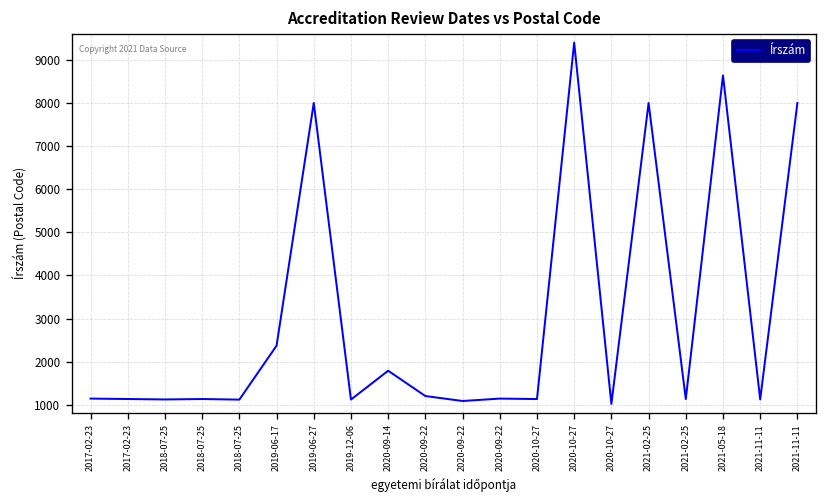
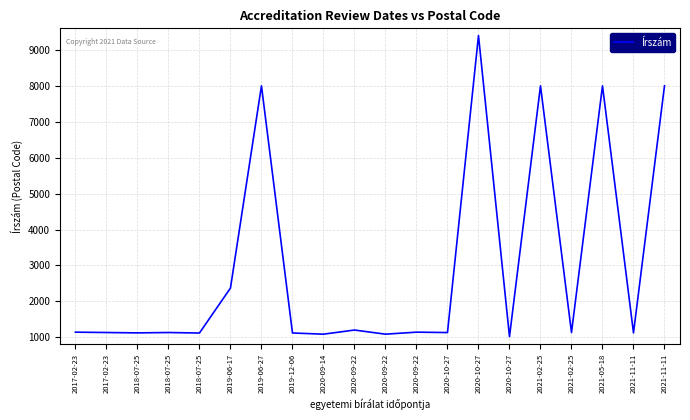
2020-09-14: 1800 -> 1100
2021-05-18: 8600 -> 8000
